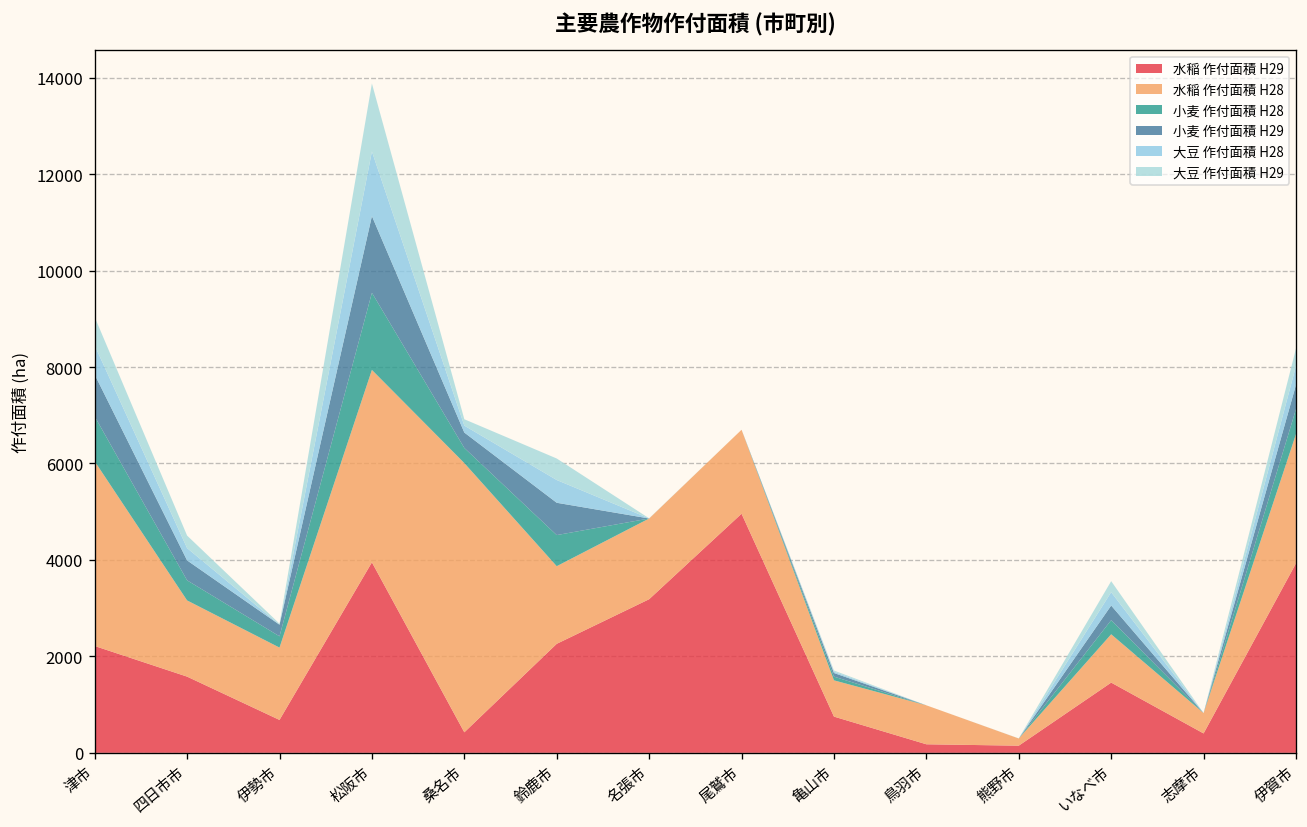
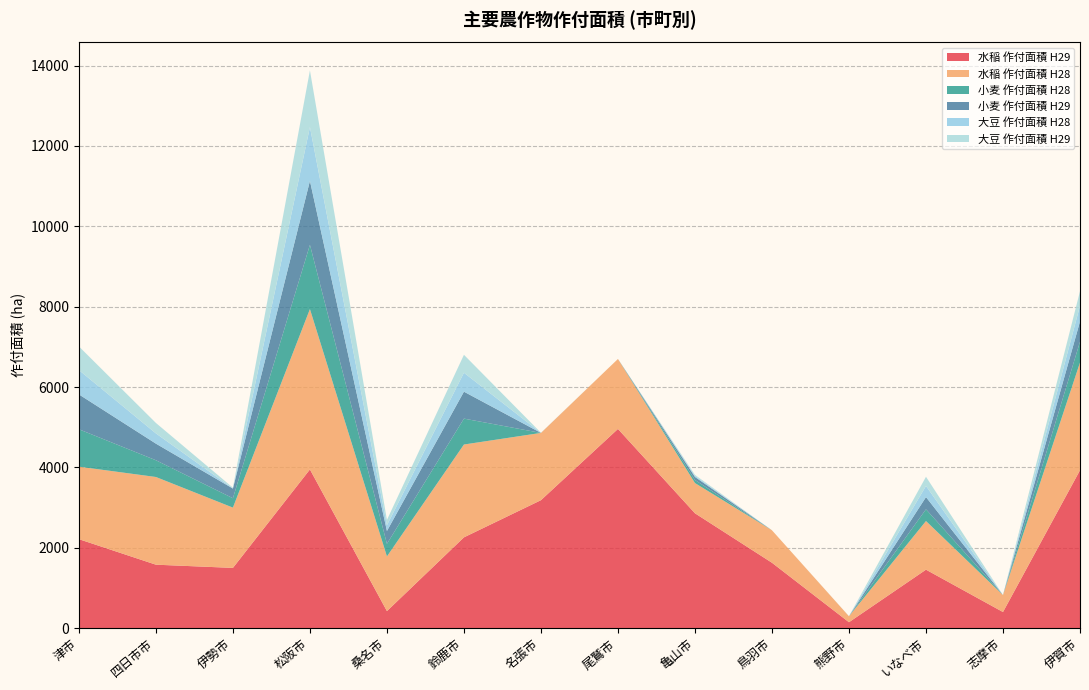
水稲 作付面積 H28, 津市: 3800 -> 1800
水稲 作付面積 H28, 四日市市: 1600 -> 2200
水稲 作付面積 H29, 伊勢市: 700 -> 1500
水稲 作付面積 H28, 桑名市: 5600 -> 1400
水稲 作付面積 H28, 鈴鹿市: 1600 -> 2300
水稲 作付面積 H29, 亀山市: 800 -> 2900
水稲 作付面積 H29, 鳥羽市: 200 -> 1600
水稲 作付面積 H28, いなべ市: 1000 -> 1200
